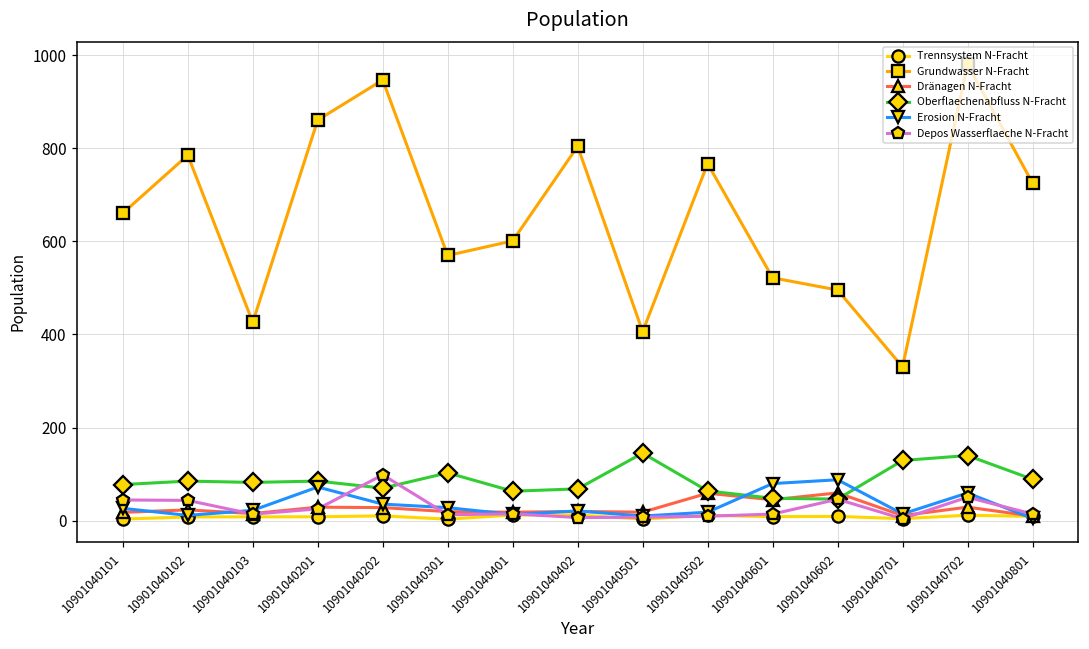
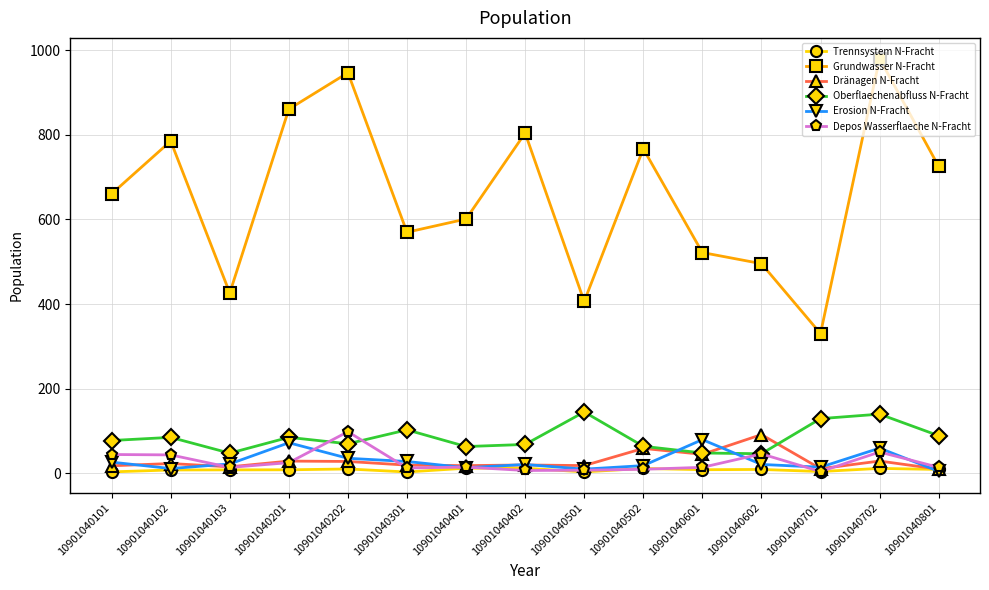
Oberflaechenabfluss N-Fracht, 10901040103: 80 -> 50
Dränagen N-Fracht, 10901040602: 60 -> 90
Erosion N-Fracht, 10901040602: 90 -> 20
